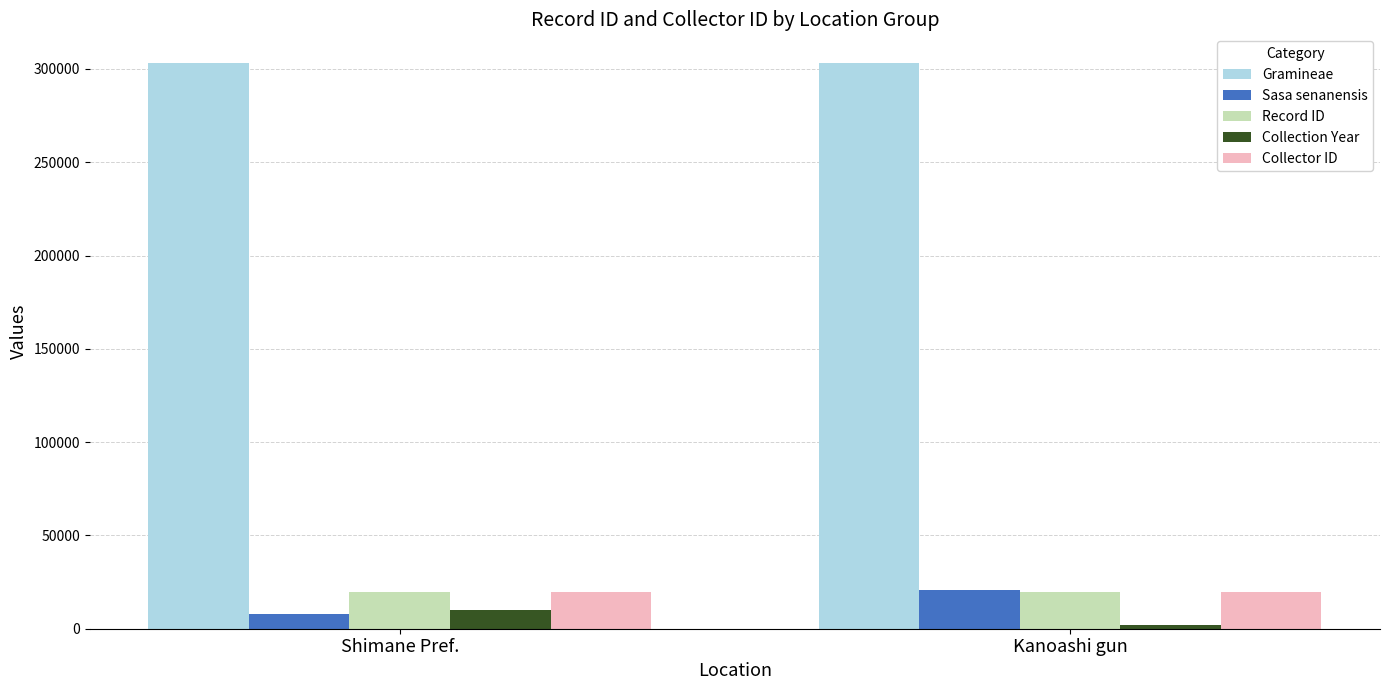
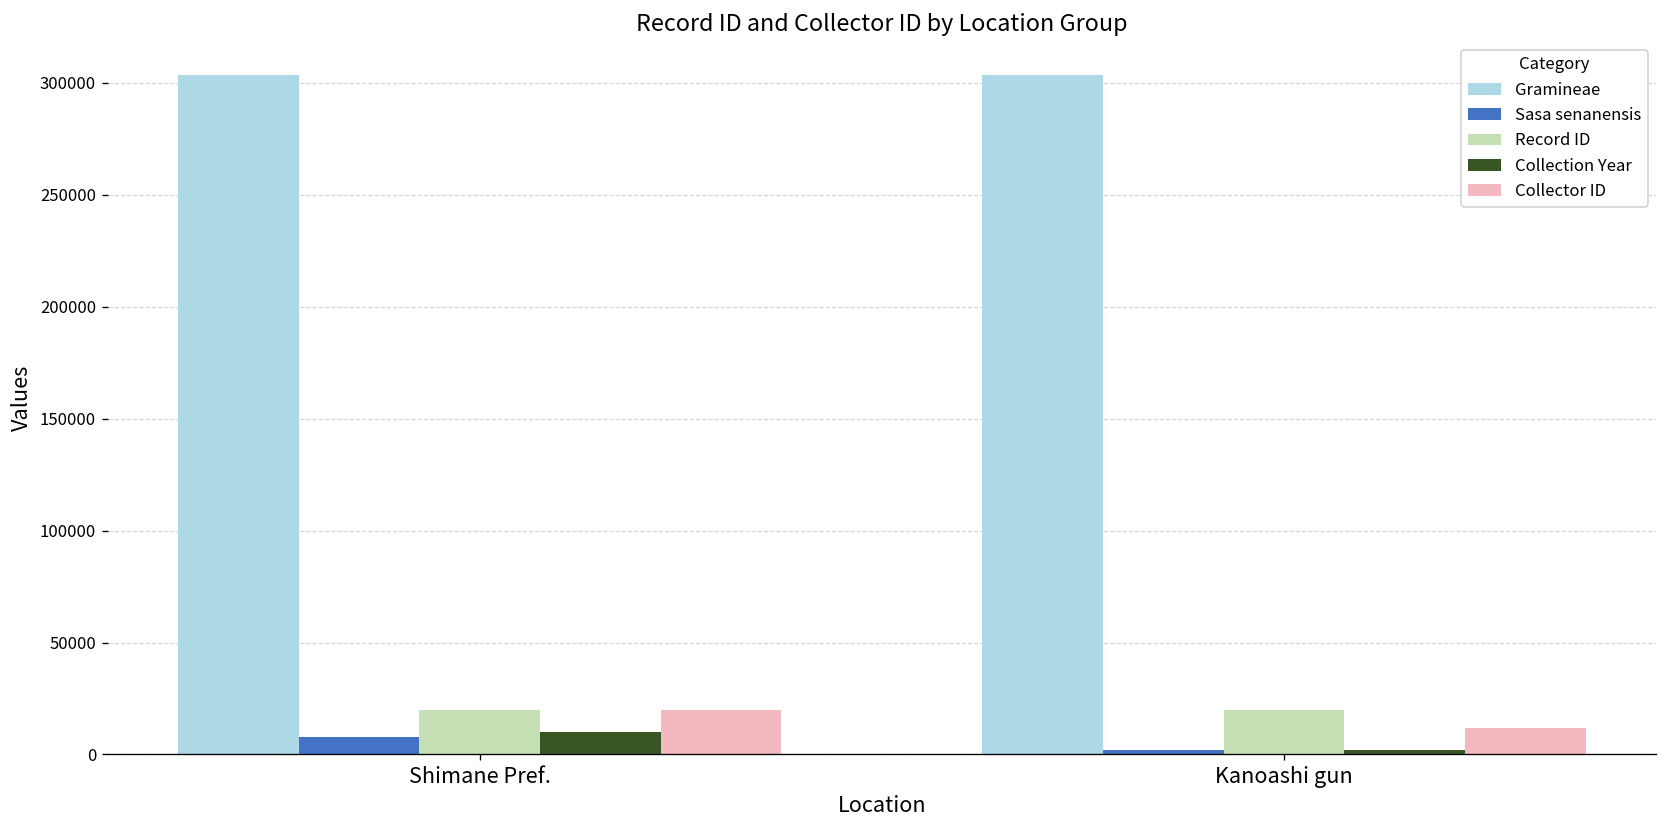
Sasa senanensis, Kanoashi gun: 21000 -> 2000
Collector ID, Kanoashi gun: 20000 -> 12000
